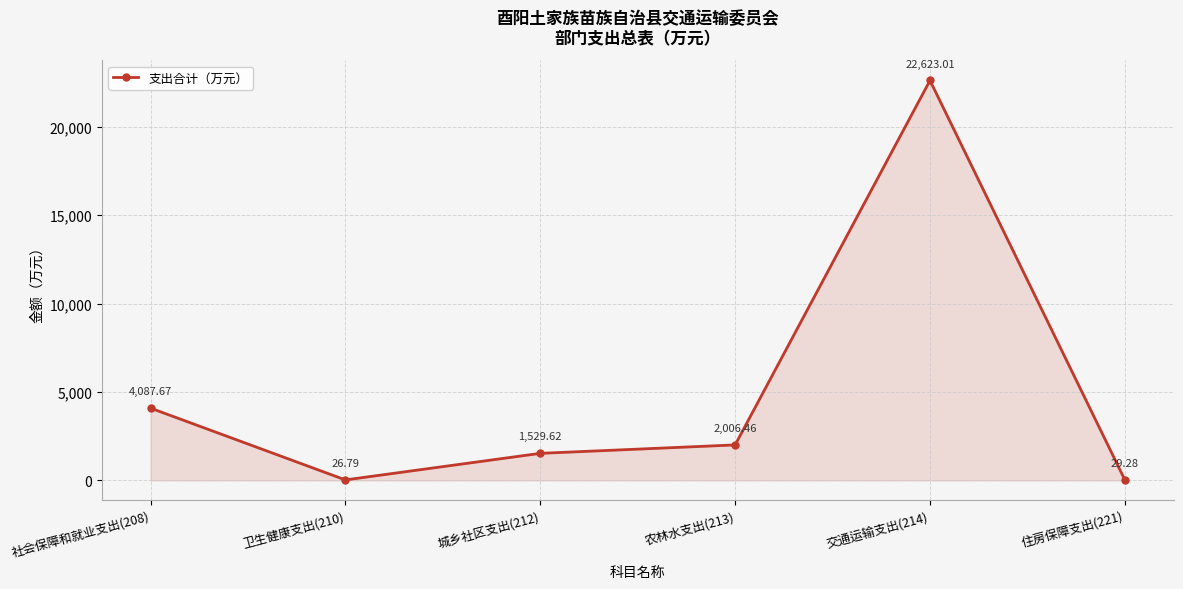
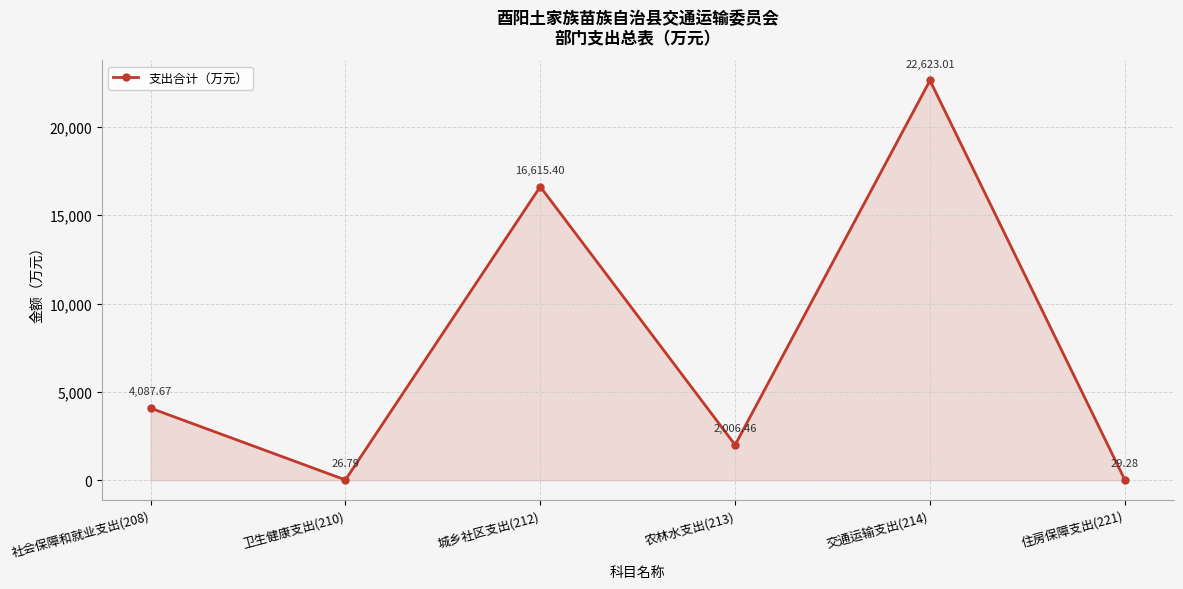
城乡社区支出(212): 1,529.62 -> 16,615.40
